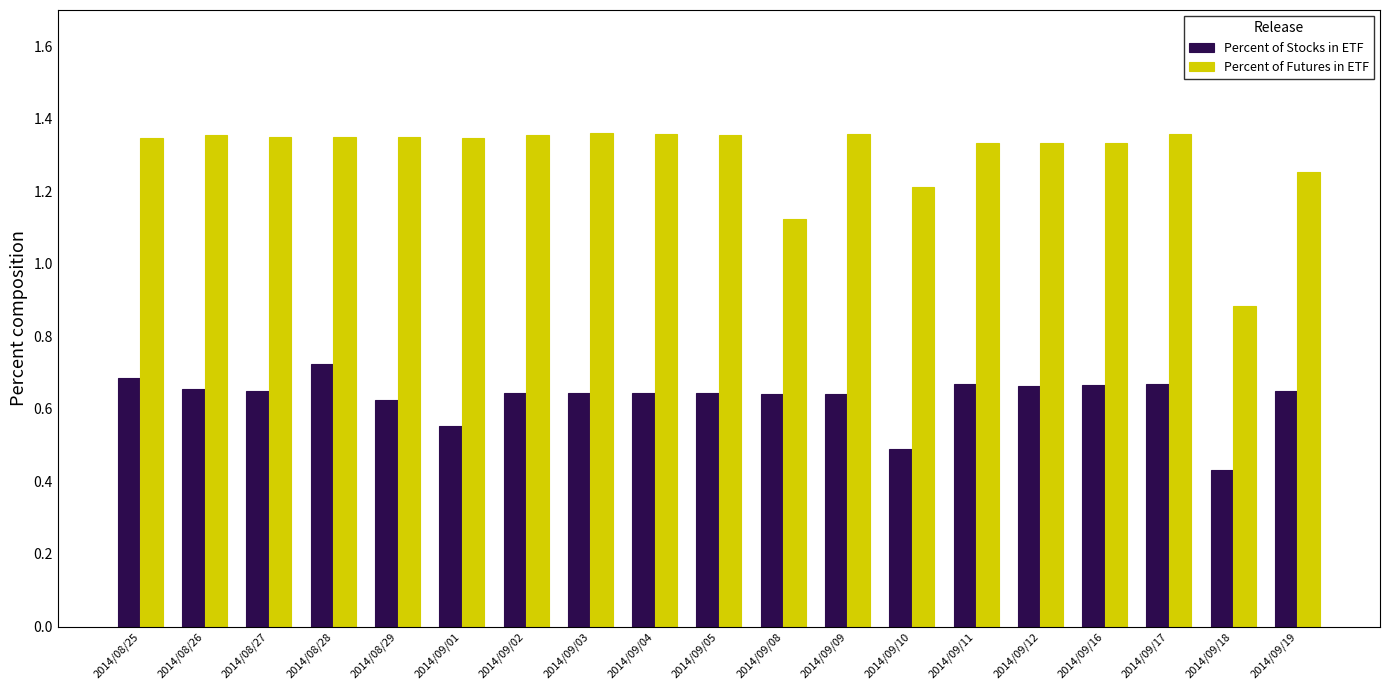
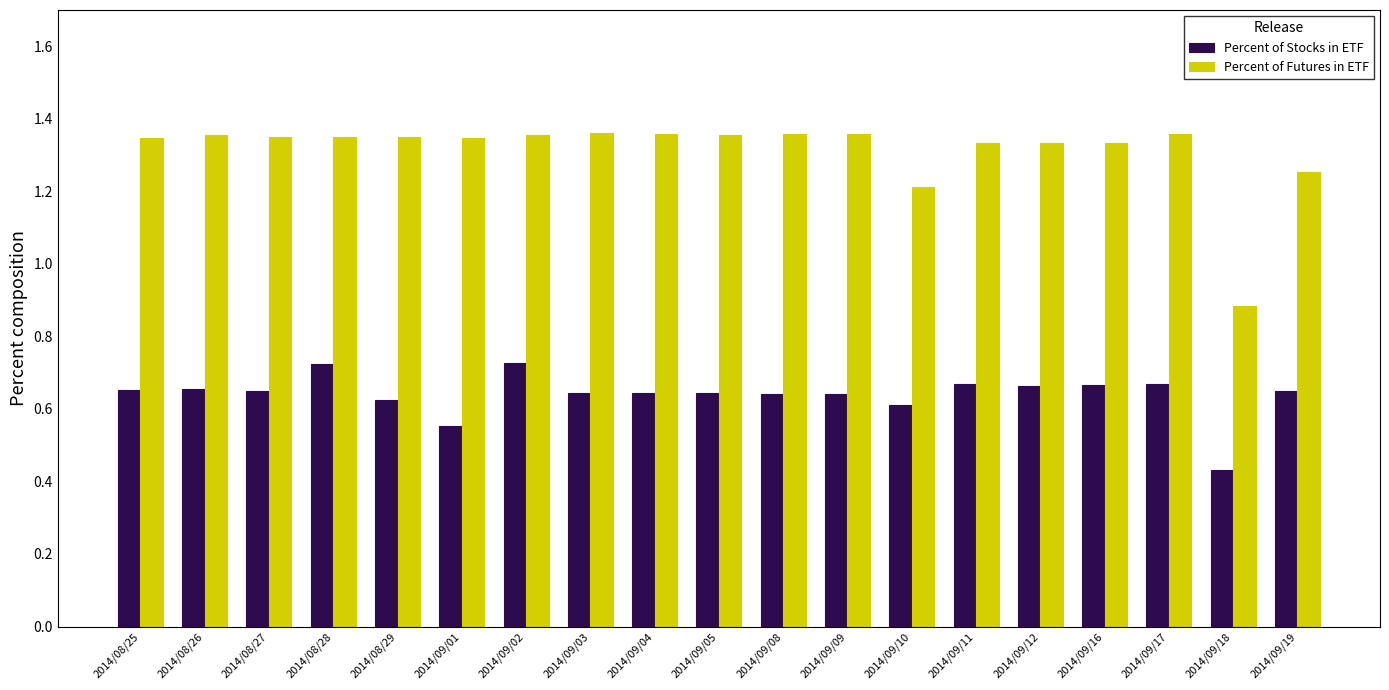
Percent of Stocks in ETF, 2014/08/25: 0.68 -> 0.65
Percent of Stocks in ETF, 2014/09/02: 0.64 -> 0.73
Percent of Futures in ETF, 2014/09/08: 1.12 -> 1.36
Percent of Stocks in ETF, 2014/09/10: 0.49 -> 0.61
